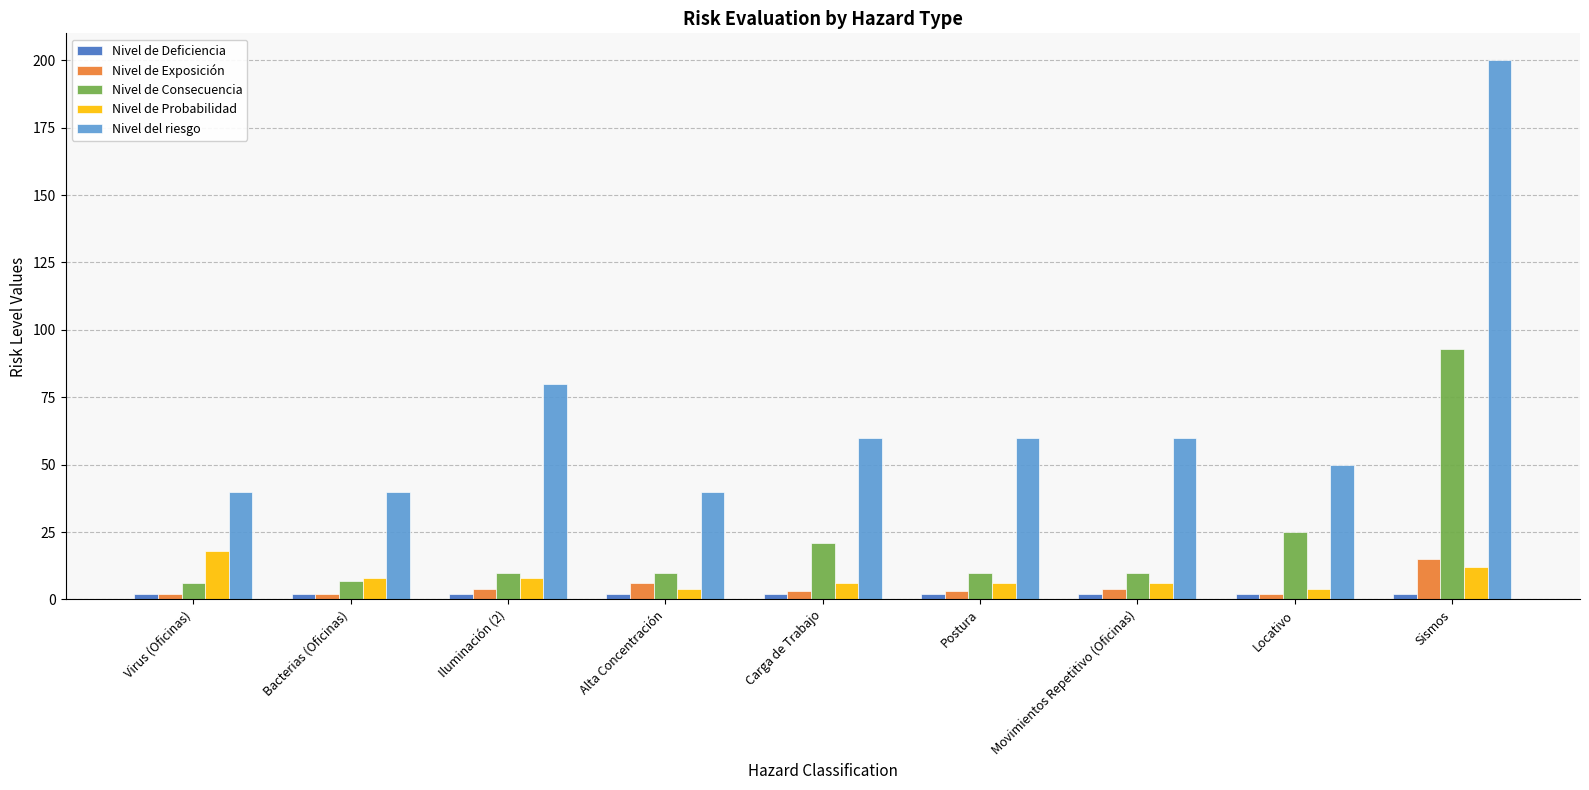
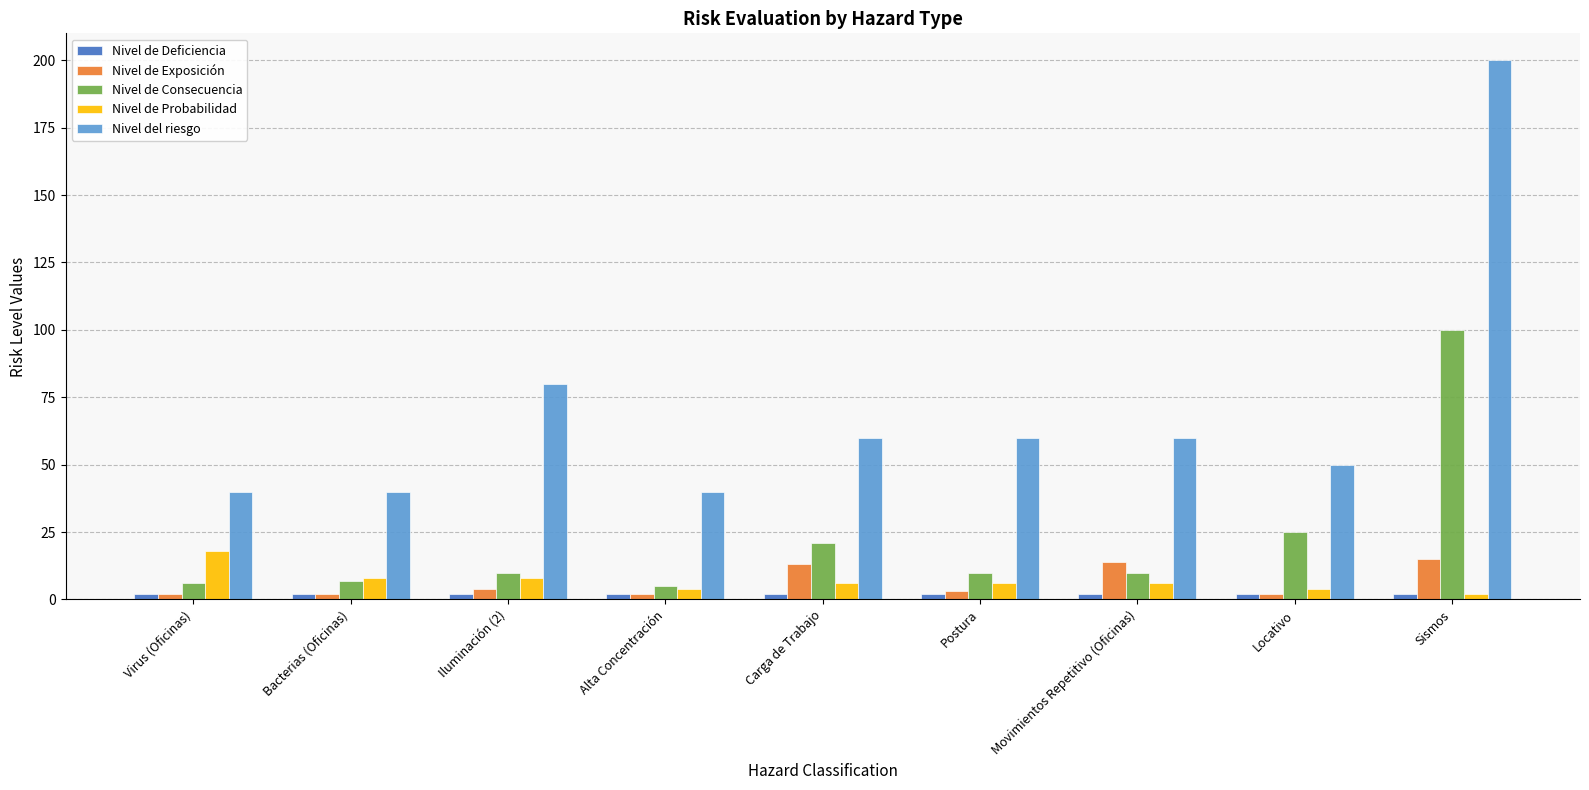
Nivel de Exposición, Alta Concentración: 6 -> 2
Nivel de Consecuencia, Alta Concentración: 10 -> 5
Nivel de Exposición, Carga de Trabajo: 3 -> 13
Nivel de Exposición, Movimientos Repetitivo (Oficinas): 4 -> 14
Nivel de Consecuencia, Sismos: 93 -> 100
Nivel de Probabilidad, Sismos: 12 -> 2
